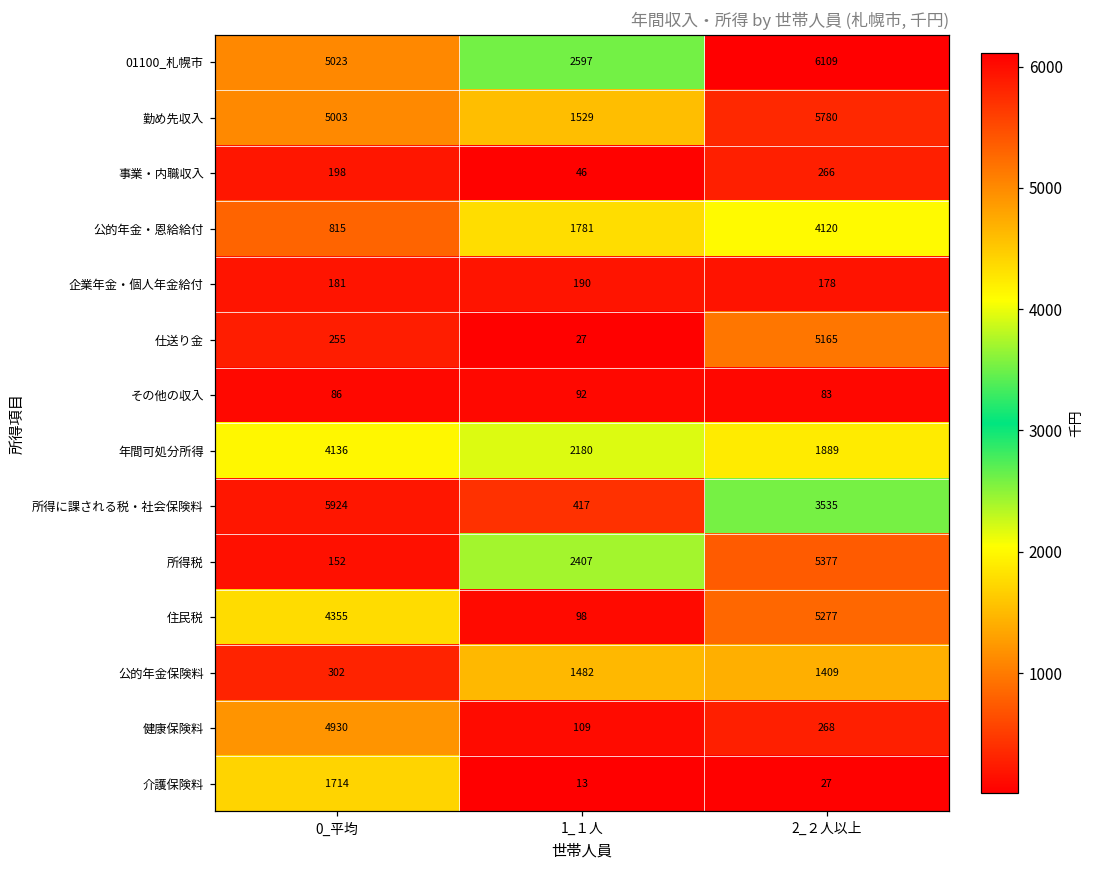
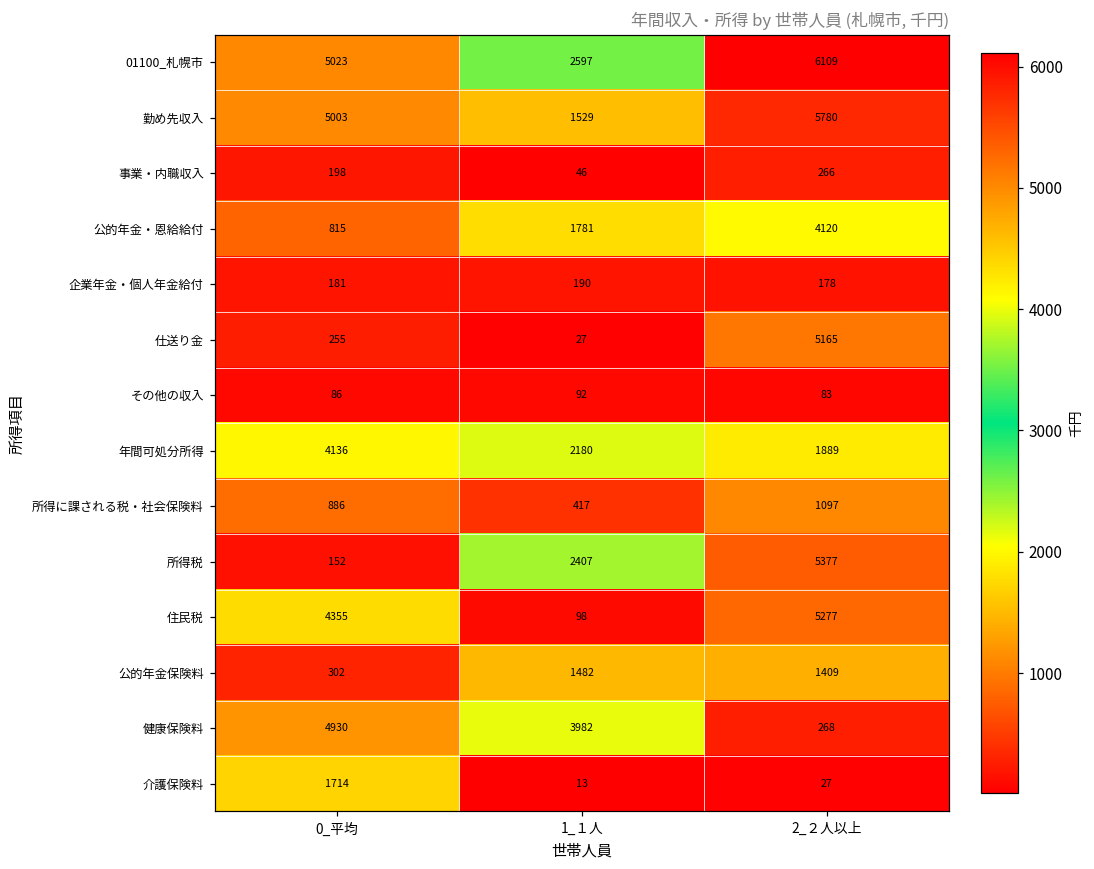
所得に課される税・社会保険料, 0_平均: 5924 -> 886
所得に課される税・社会保険料, 2_２人以上: 3535 -> 1097
健康保険料, 1_１人: 109 -> 3982
